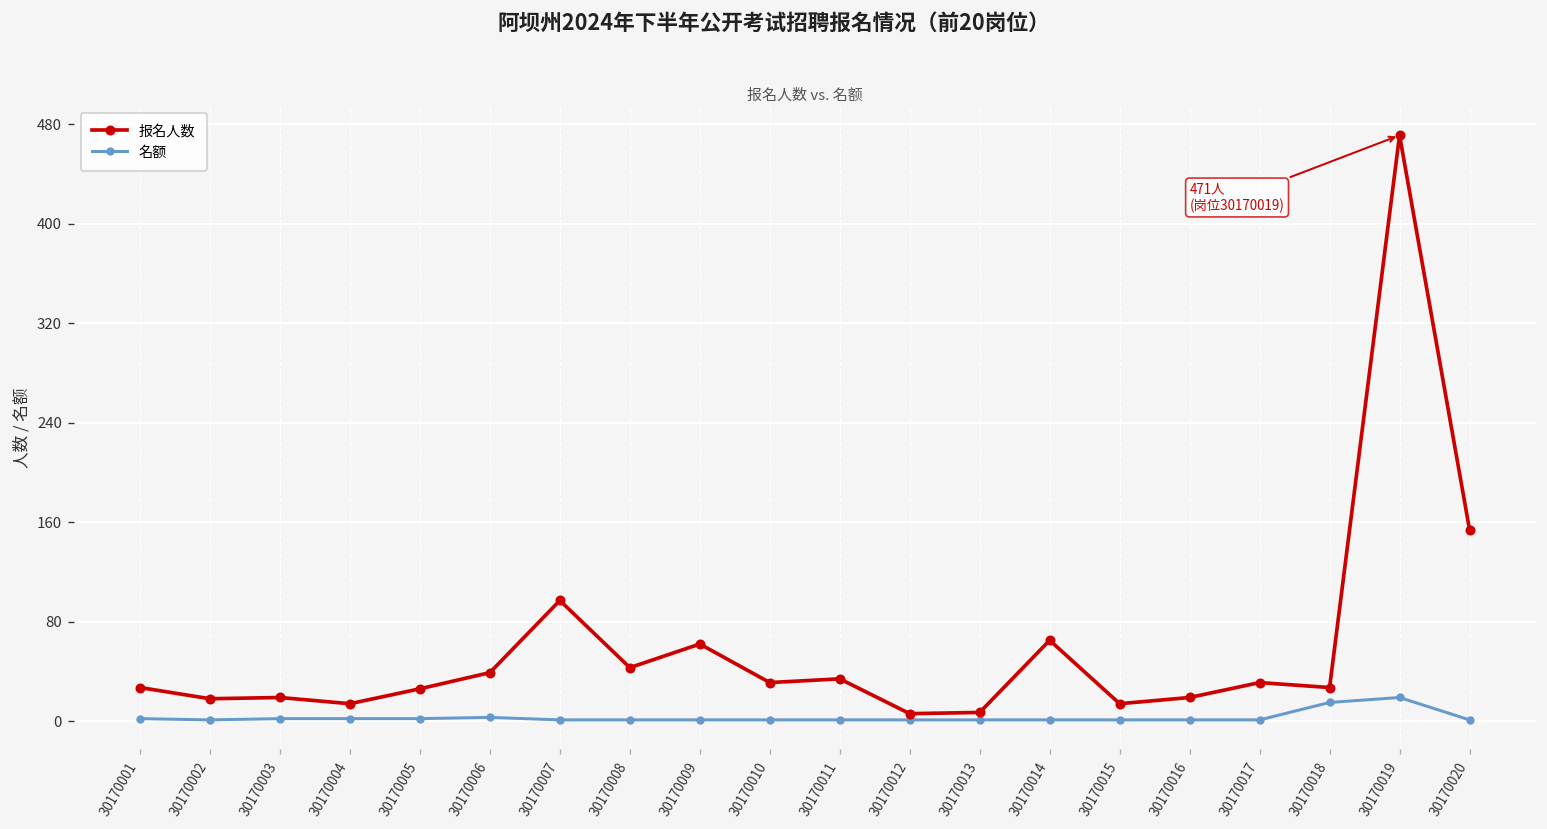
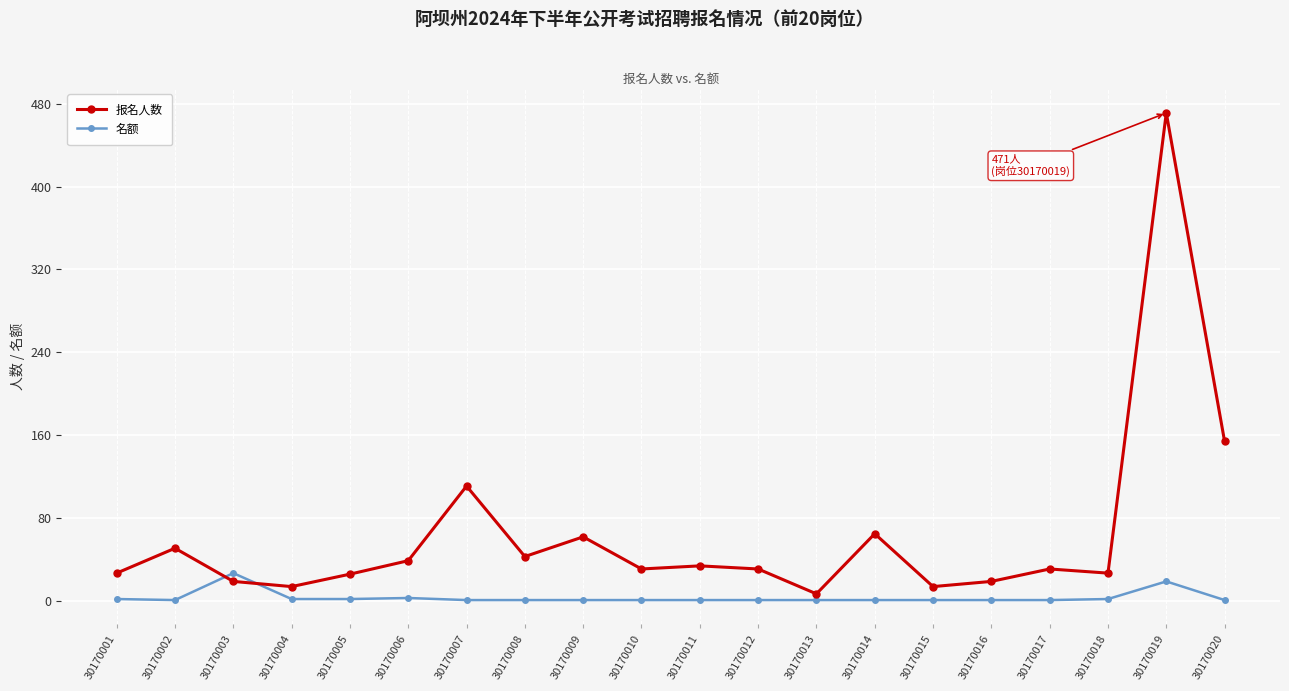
报名人数, 30170002: 18 -> 51
名额, 30170003: 2 -> 27
报名人数, 30170007: 97 -> 111
报名人数, 30170012: 6 -> 31
名额, 30170018: 15 -> 2
